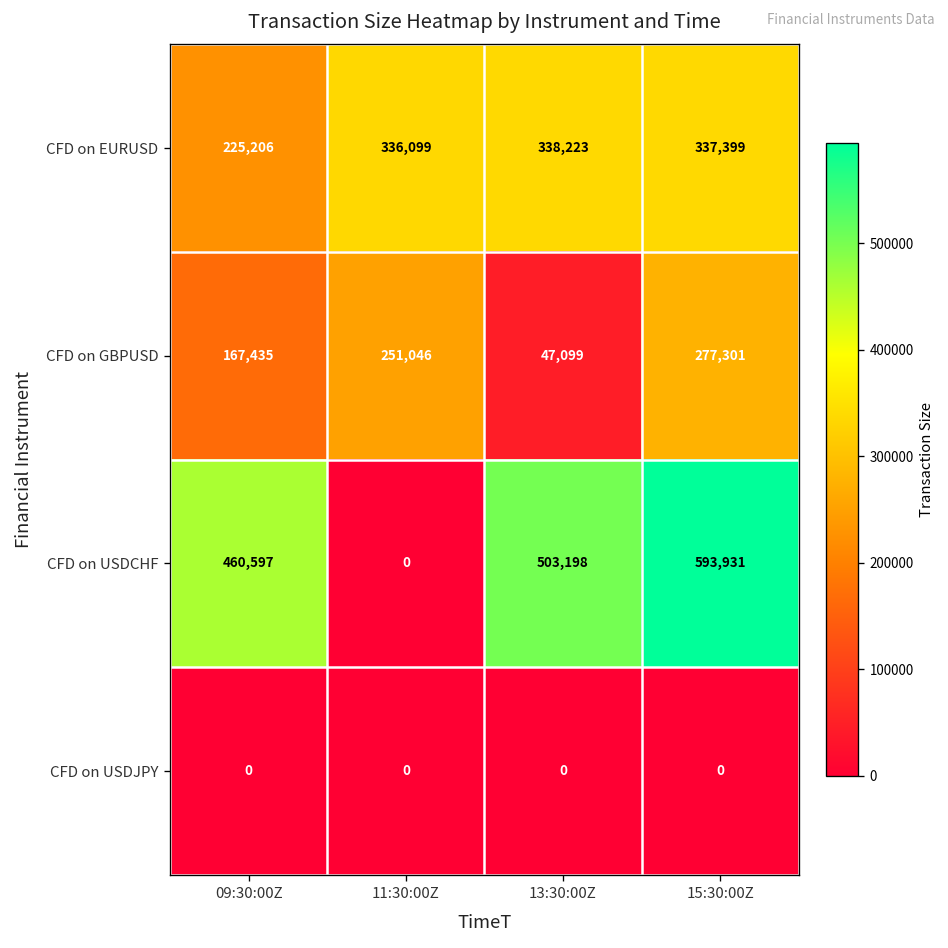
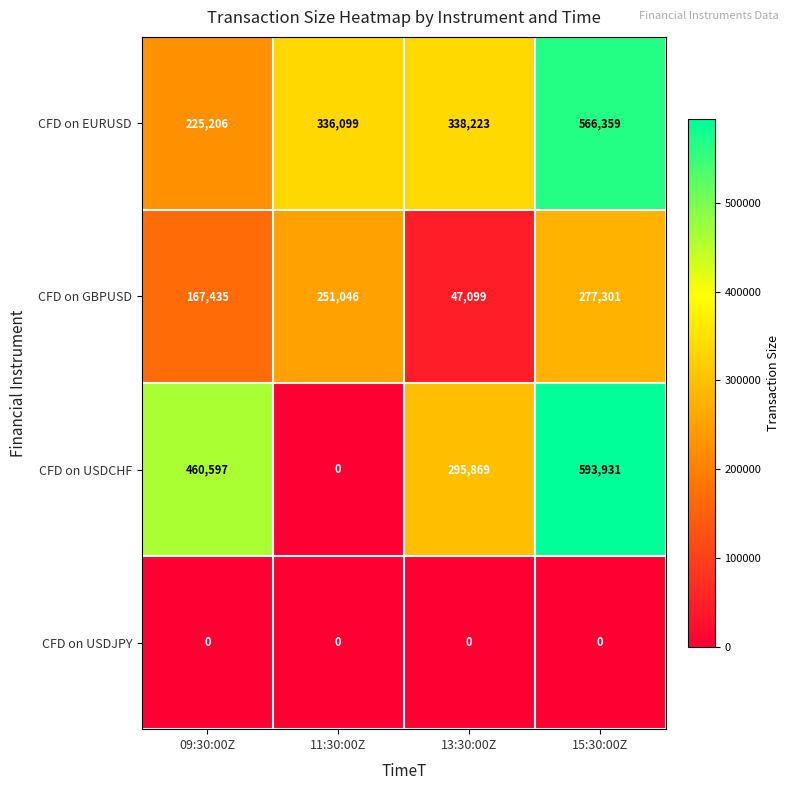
CFD on EURUSD, 15:30:00Z: 337,399 -> 566,359
CFD on USDCHF, 13:30:00Z: 503,198 -> 295,869
